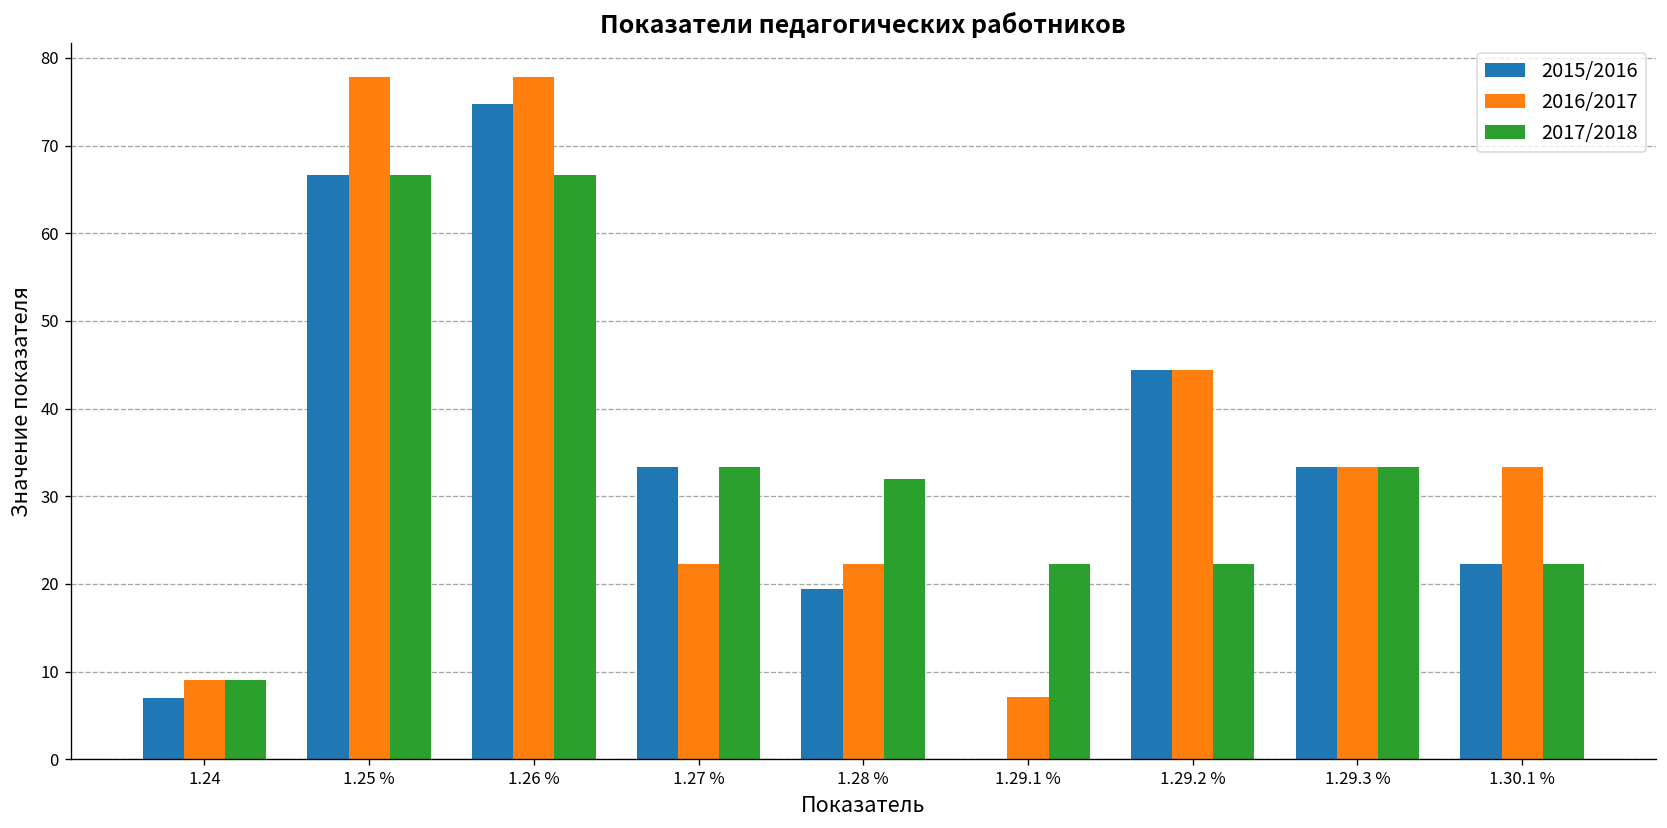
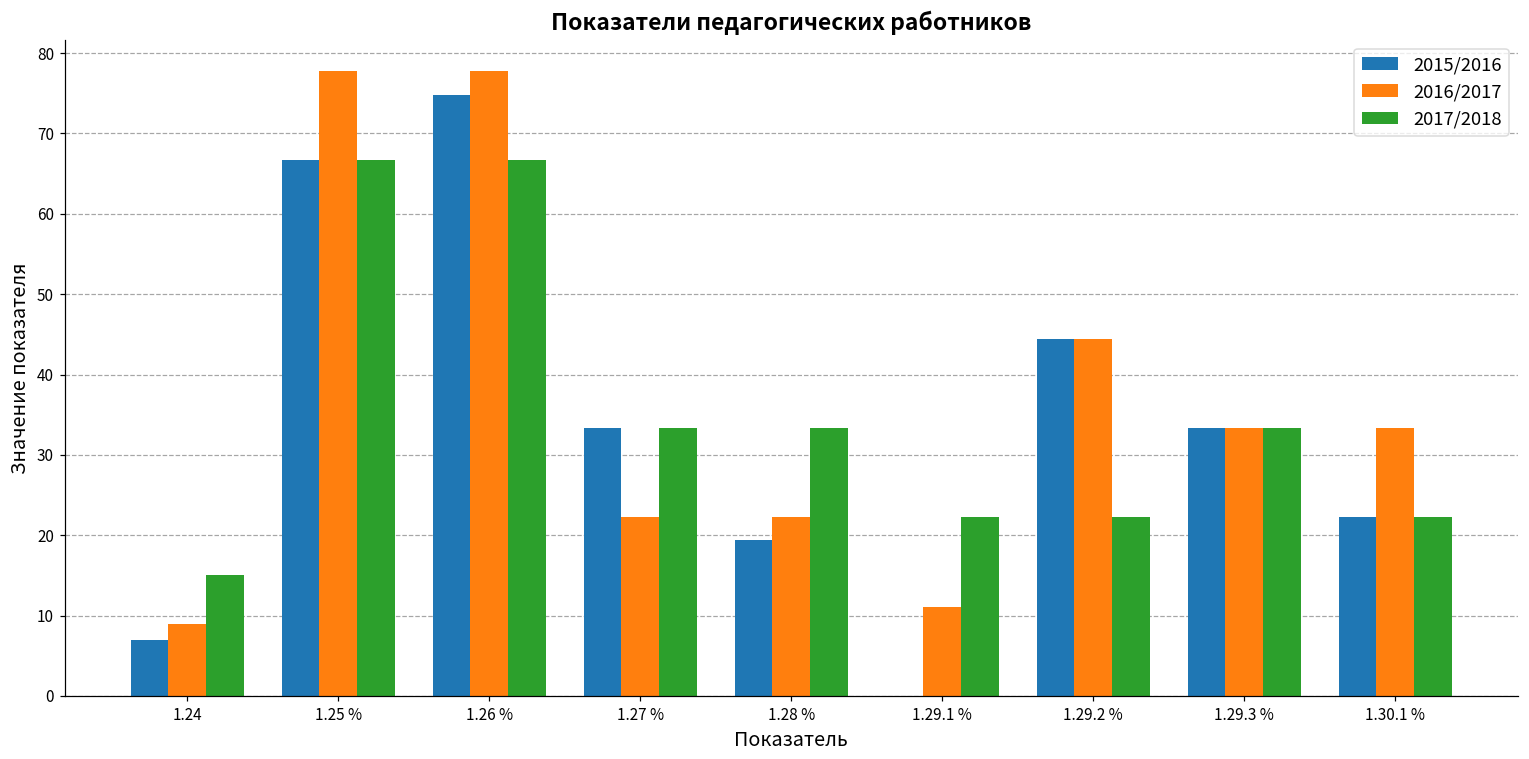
2017/2018, 1.24: 9 -> 15
2017/2018, 1.28 %: 32 -> 33
2016/2017, 1.29.1 %: 7 -> 11
